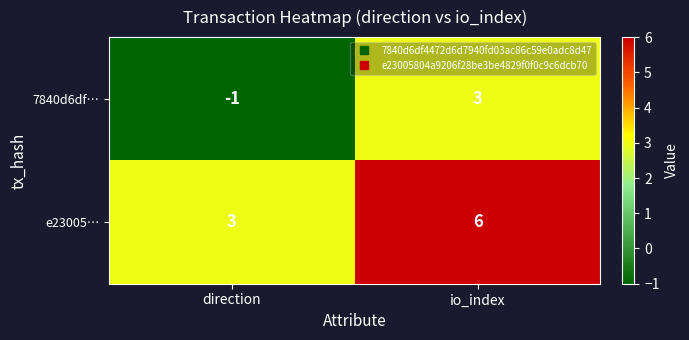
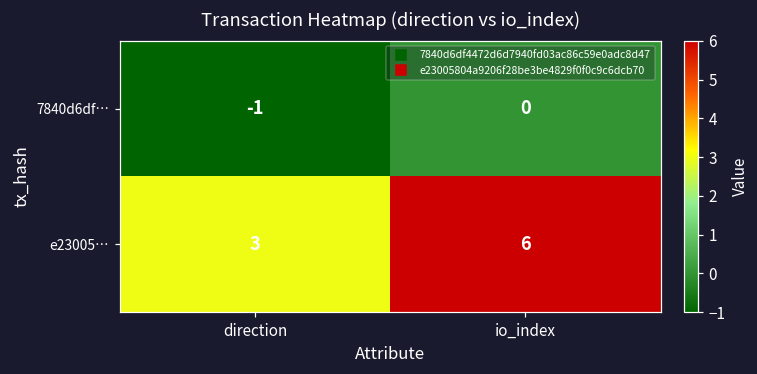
7840d6df…, io_index: 3 -> 0
